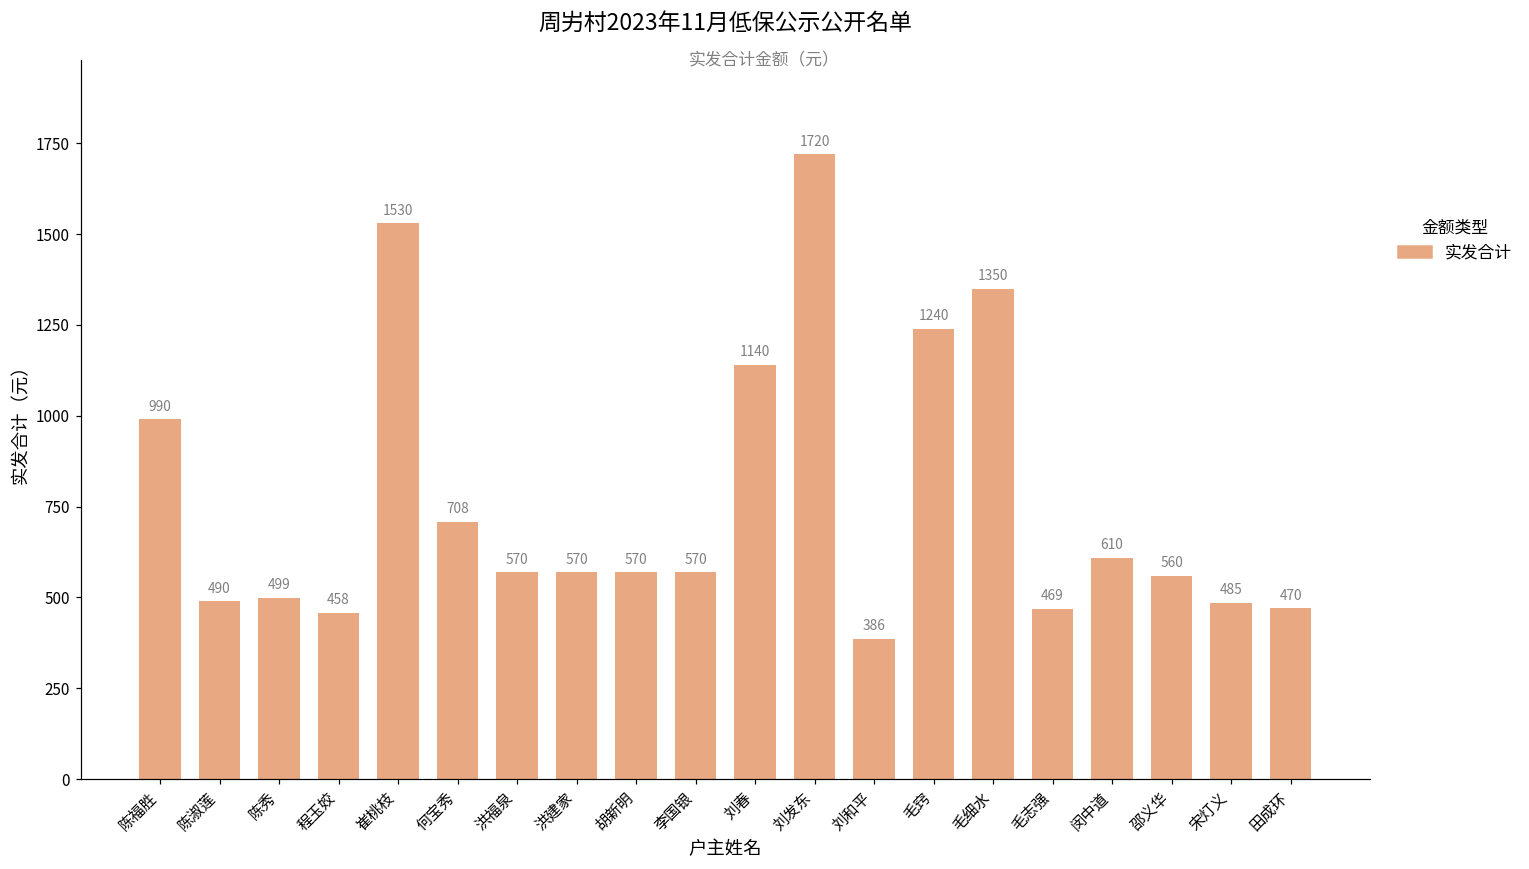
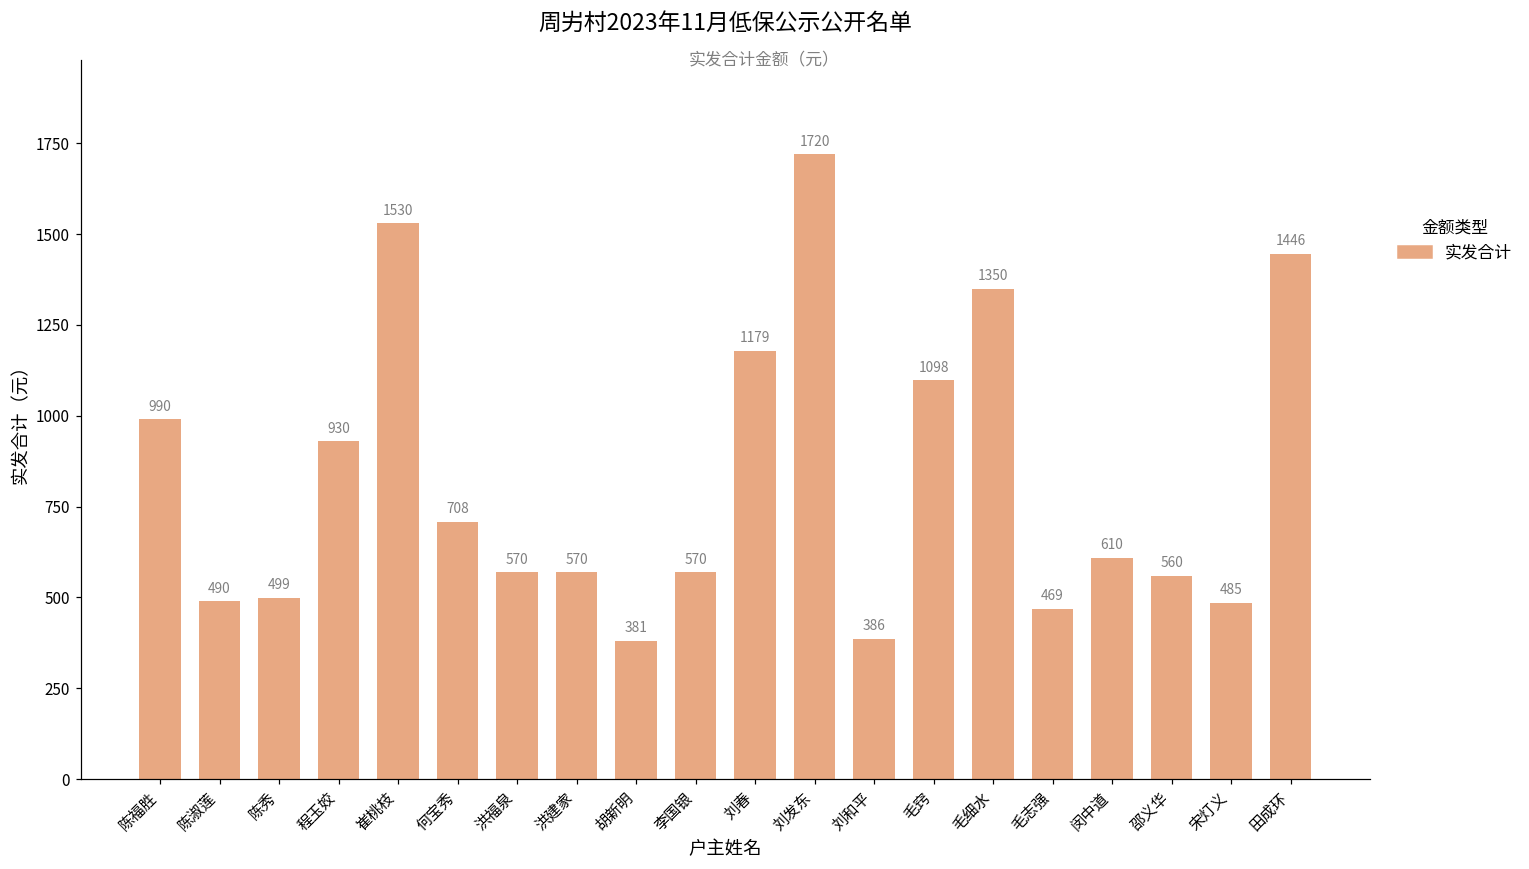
程玉姣: 458 -> 930
胡新明: 570 -> 381
刘春: 1140 -> 1179
毛窍: 1240 -> 1098
田成环: 470 -> 1446
